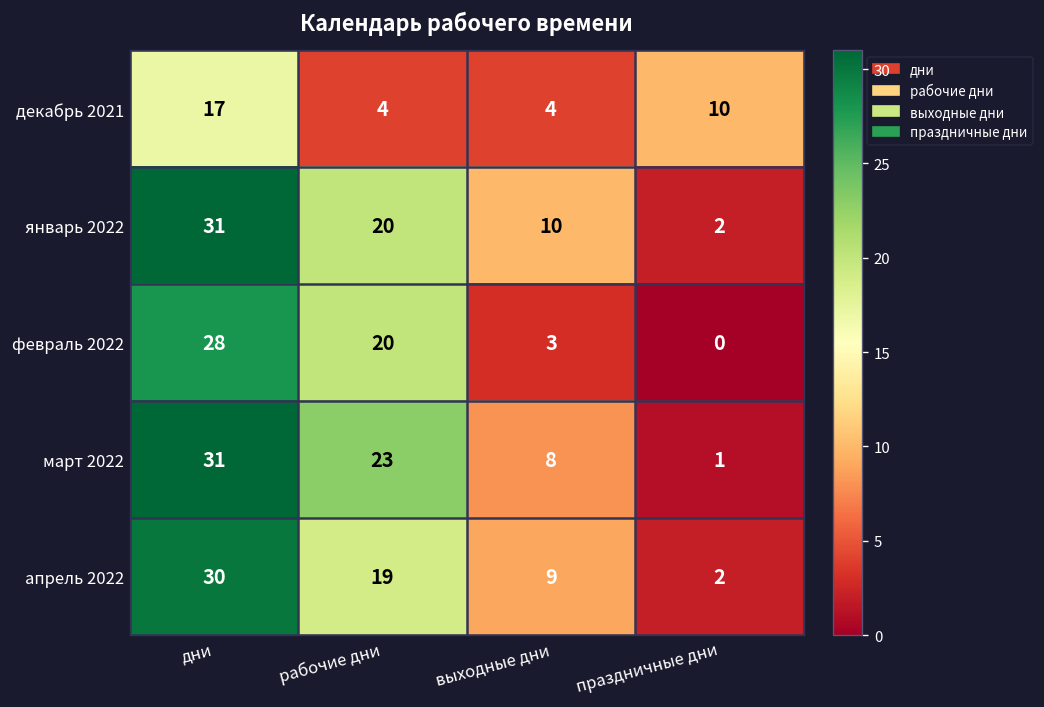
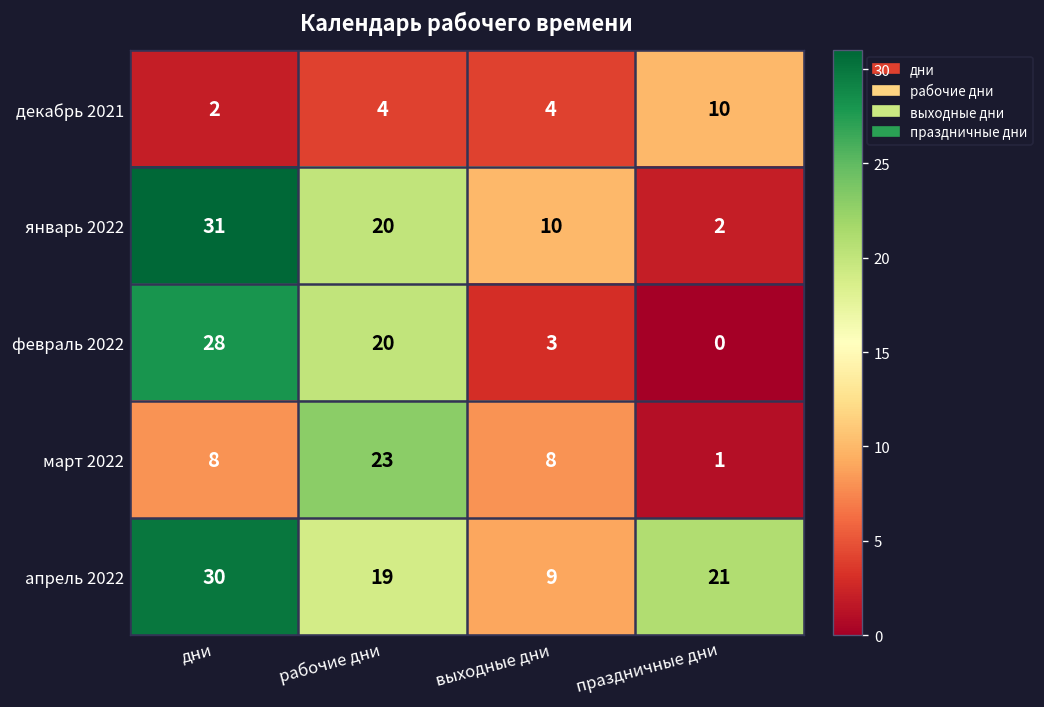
декабрь 2021, дни: 17 -> 2
март 2022, дни: 31 -> 8
апрель 2022, праздничные дни: 2 -> 21
